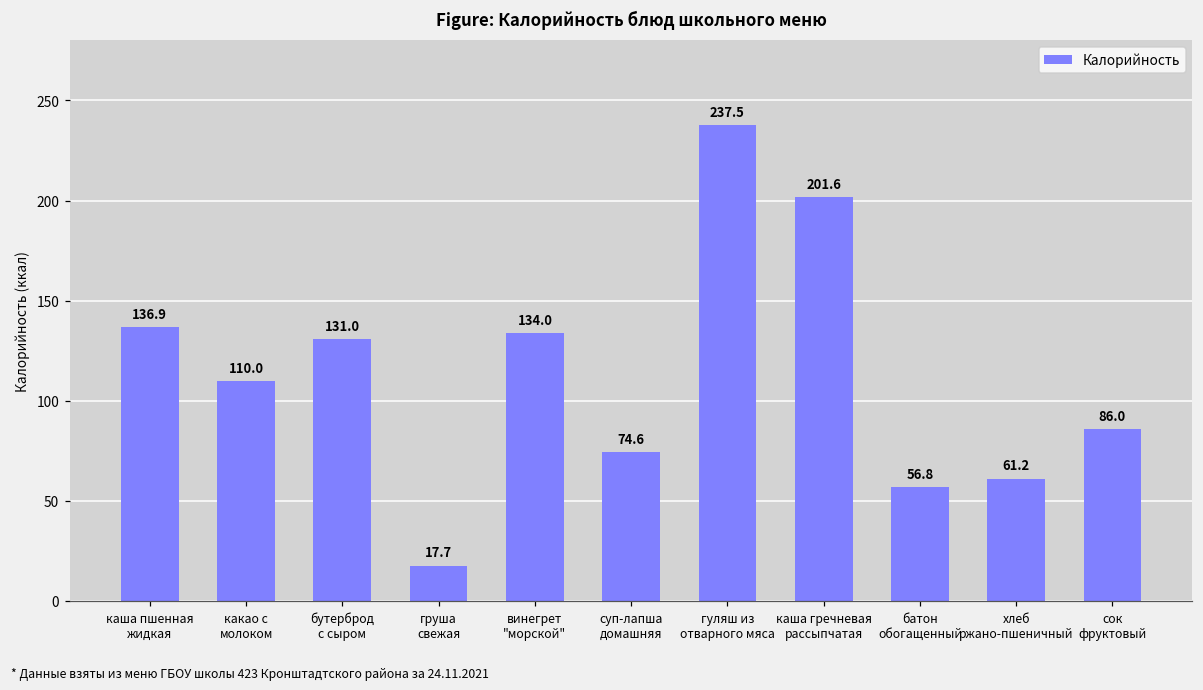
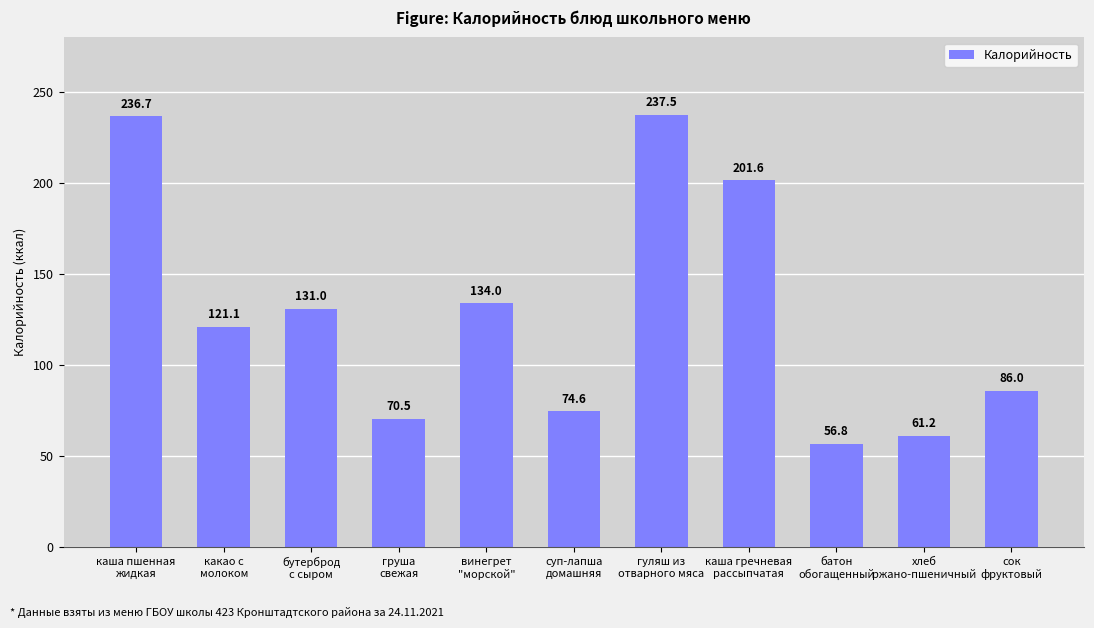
каша пшенная жидкая: 136.9 -> 236.7
какао с молоком: 110.0 -> 121.1
груша свежая: 17.7 -> 70.5
